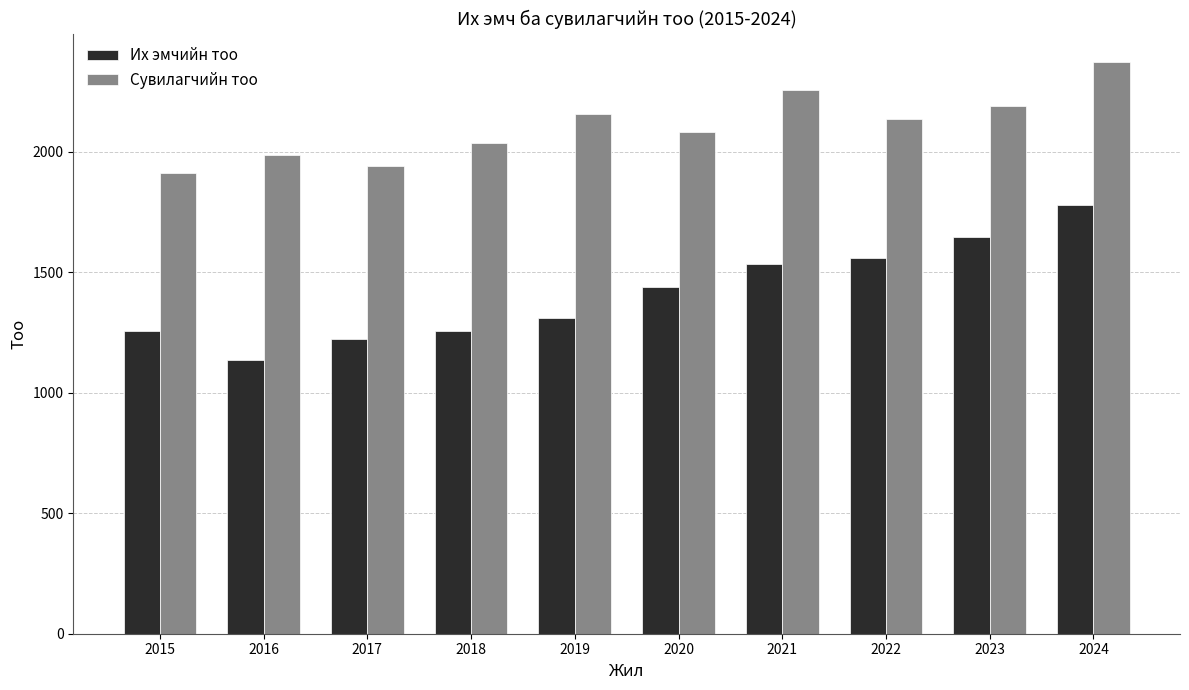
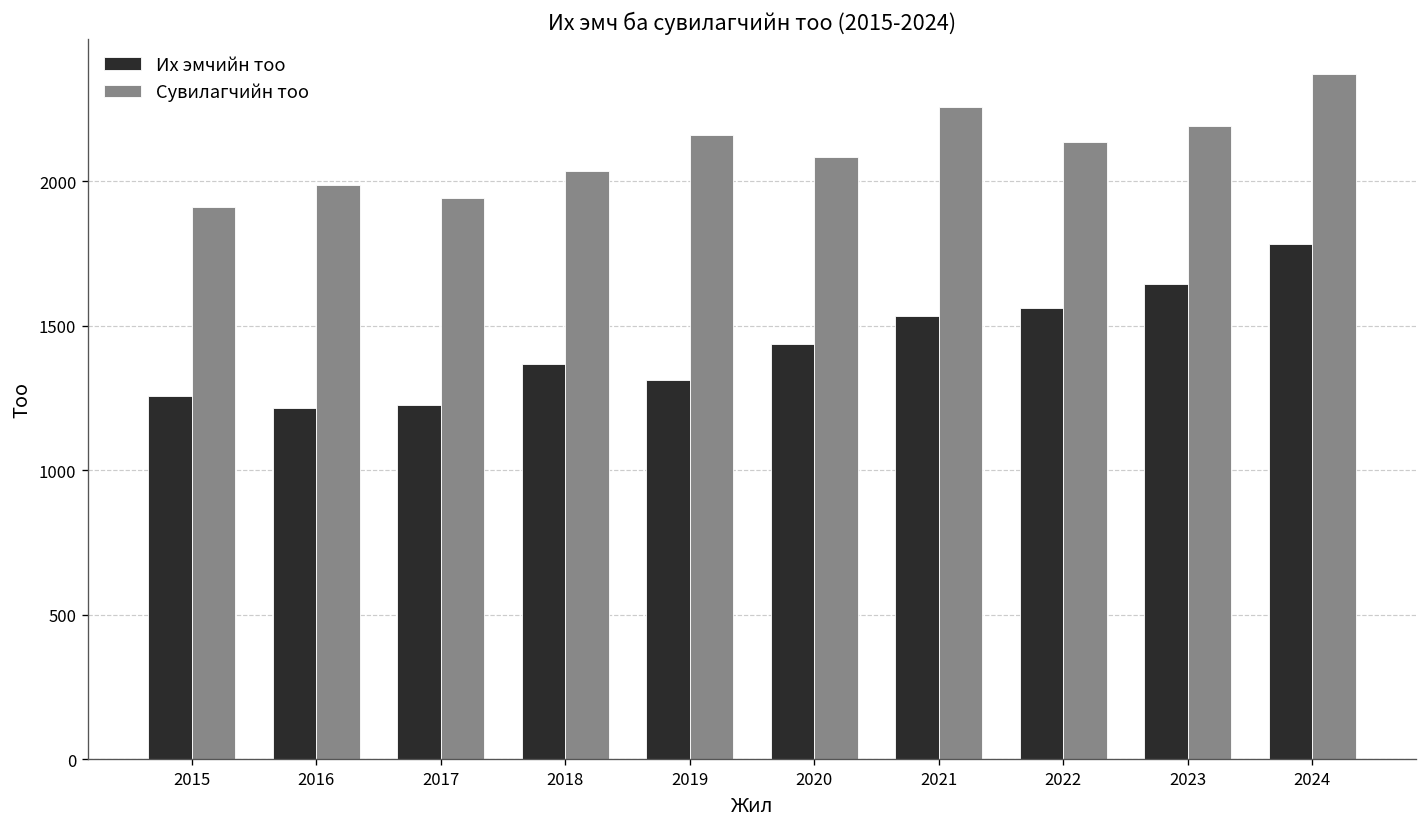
Их эмчийн тоо, 2016: 1140 -> 1220
Их эмчийн тоо, 2018: 1260 -> 1370
